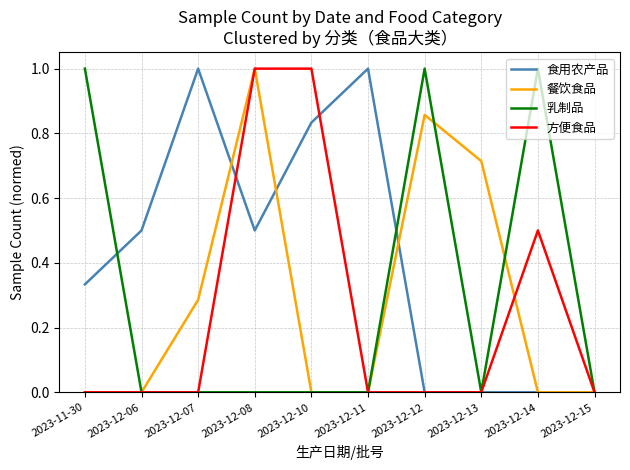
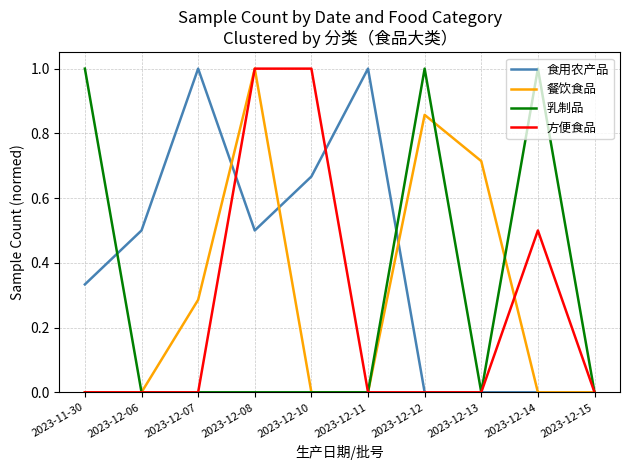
食用农产品, 2023-12-10: 0.83 -> 0.67
